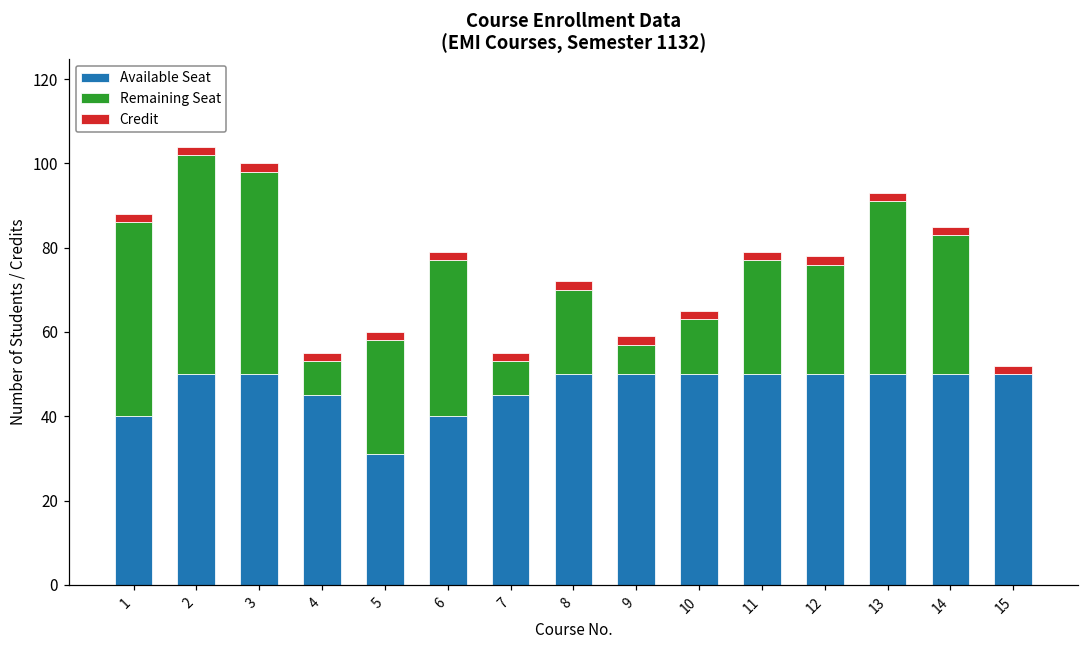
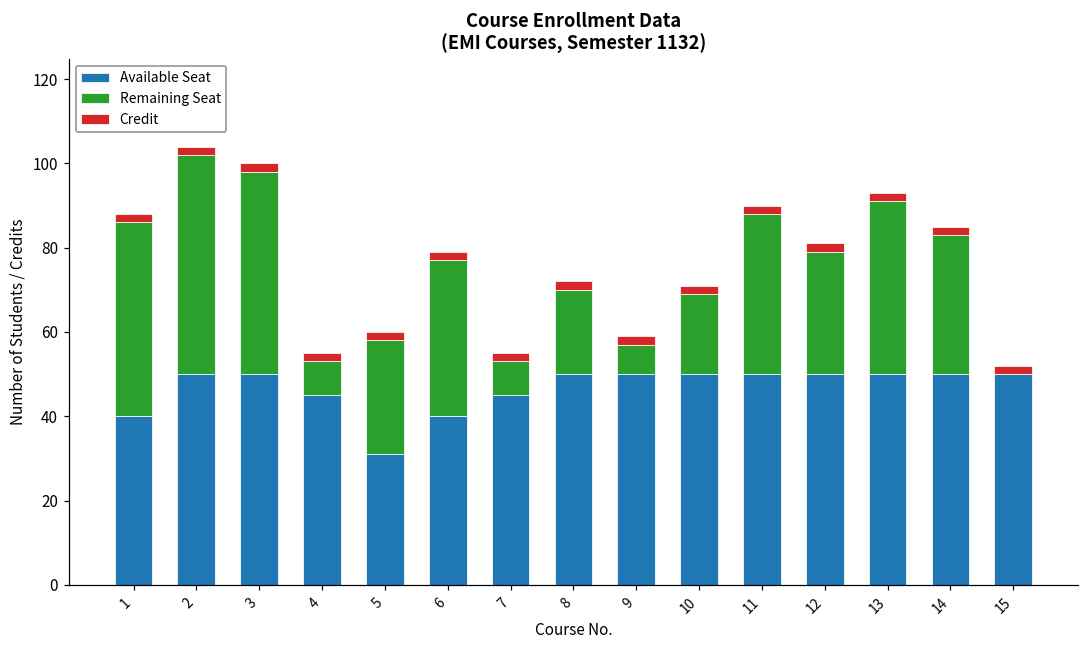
Remaining Seat, 10: 13 -> 19
Remaining Seat, 11: 27 -> 38
Remaining Seat, 12: 26 -> 29
